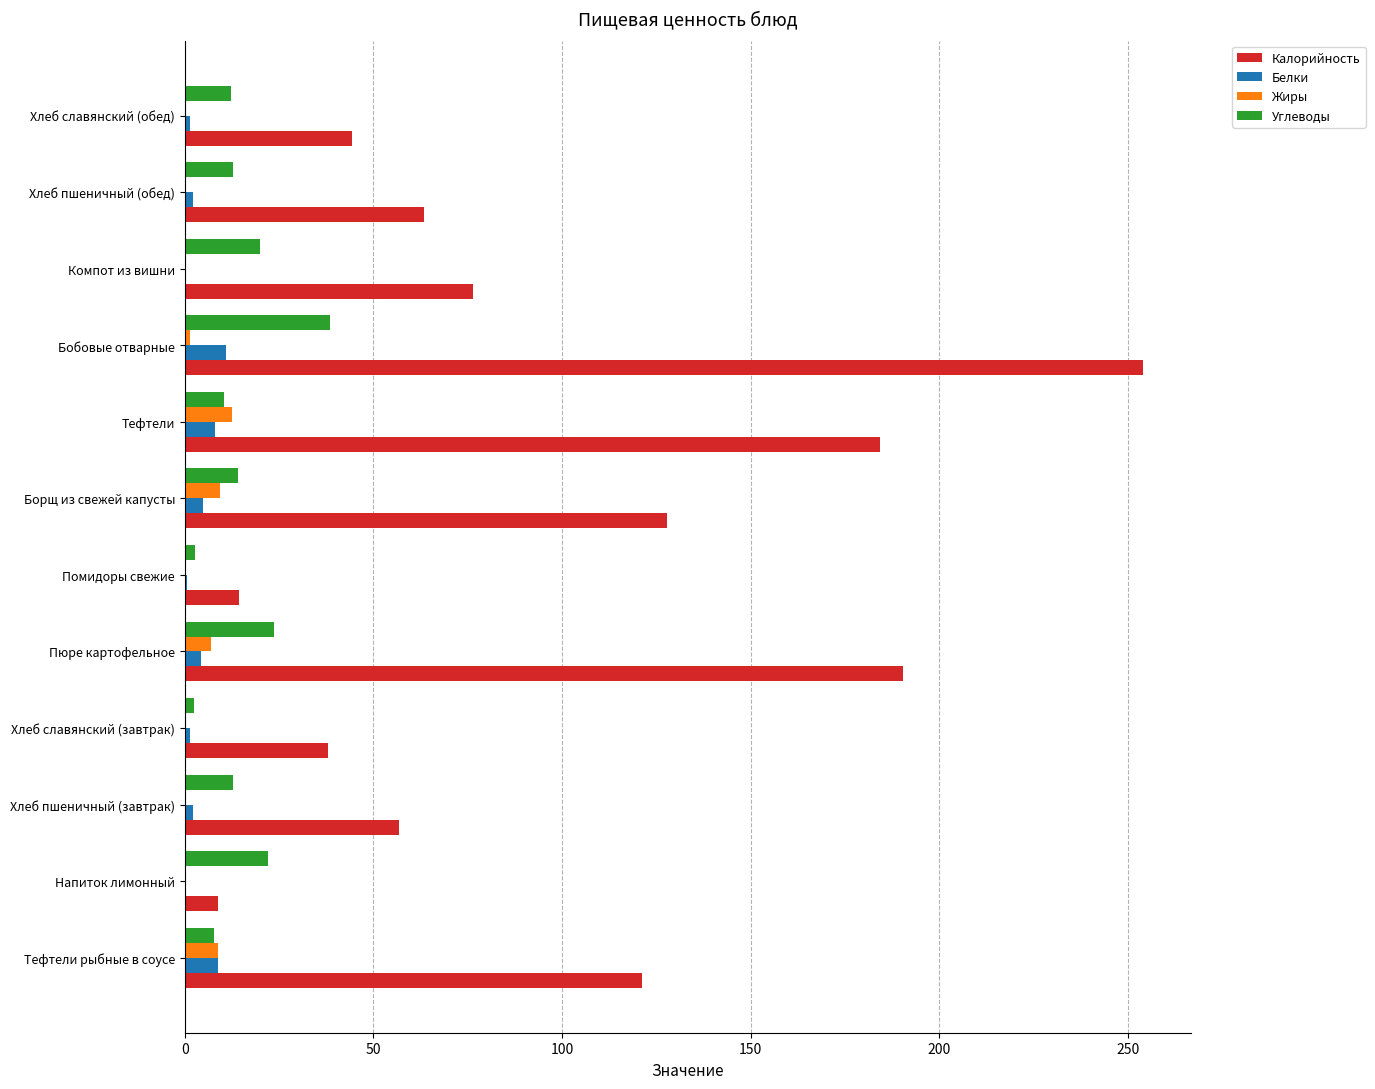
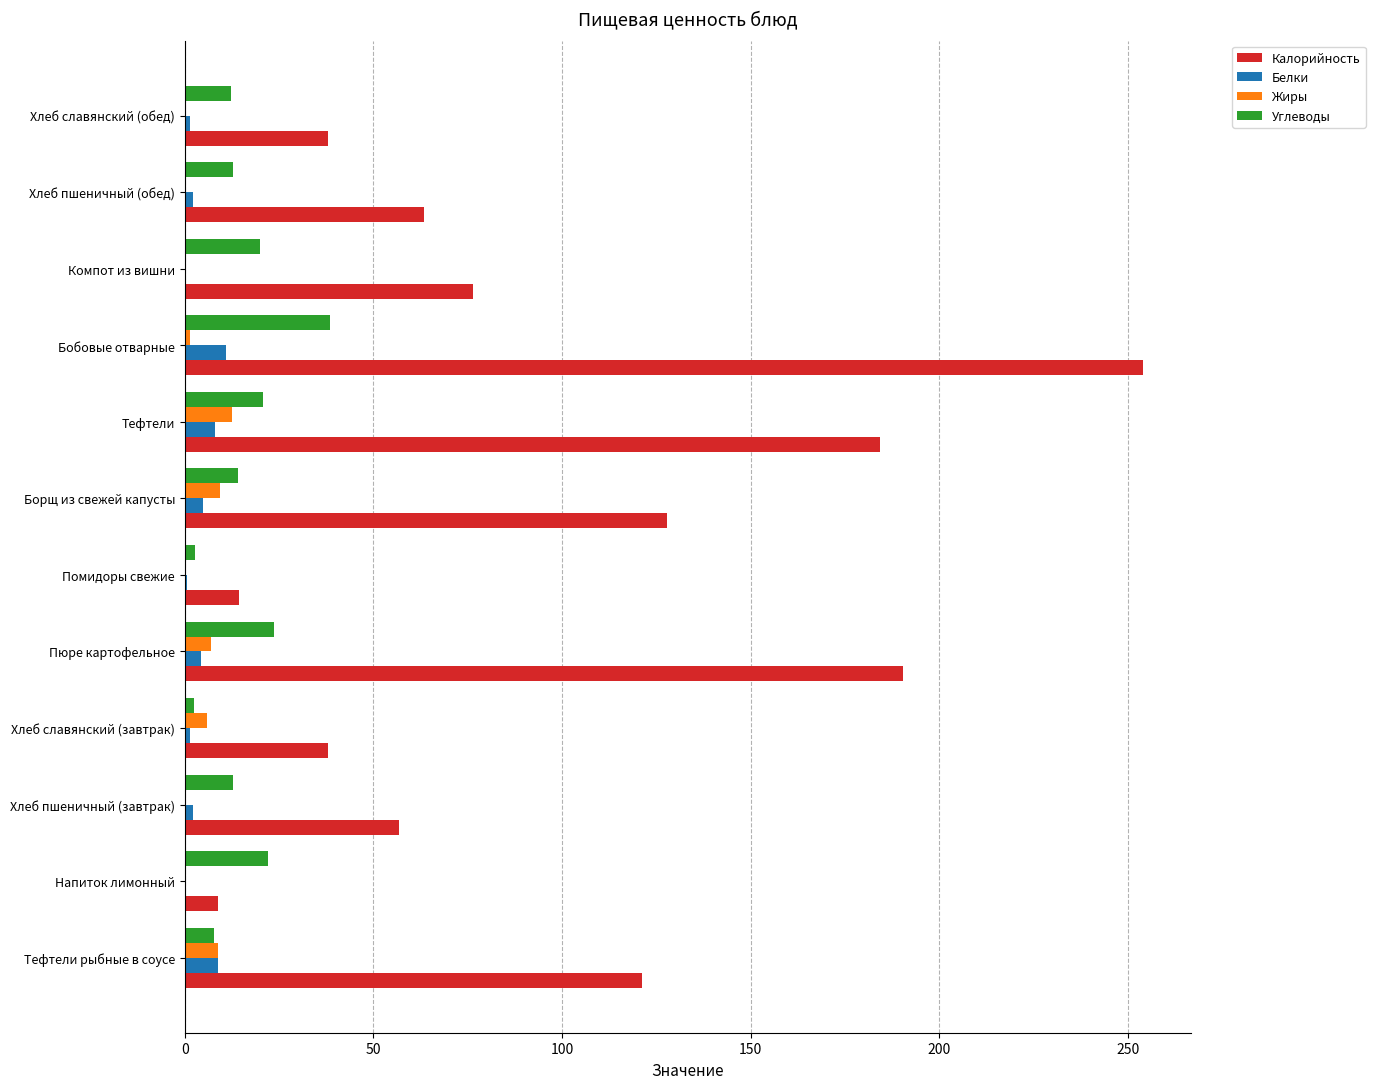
Калорийность, Хлеб славянский (обед): 44 -> 38
Углеводы, Тефтели: 10 -> 21
Жиры, Хлеб славянский (завтрак): 0 -> 6
